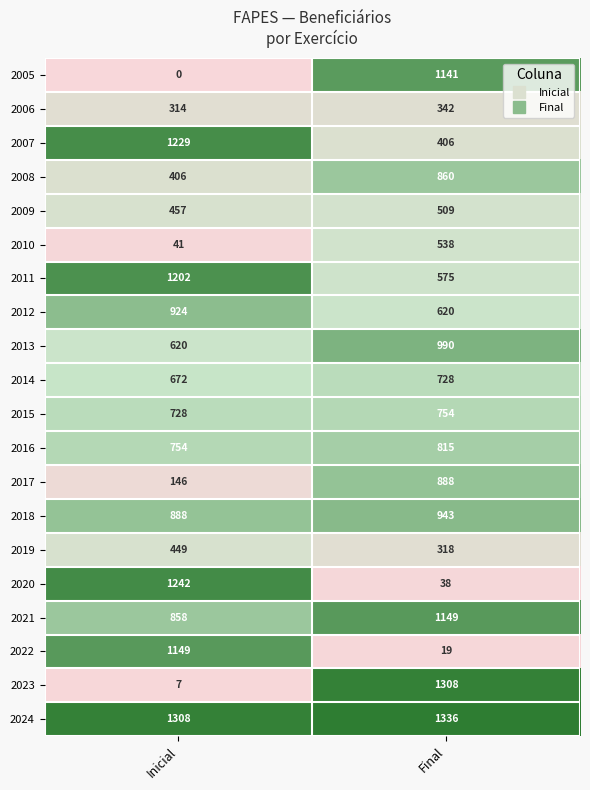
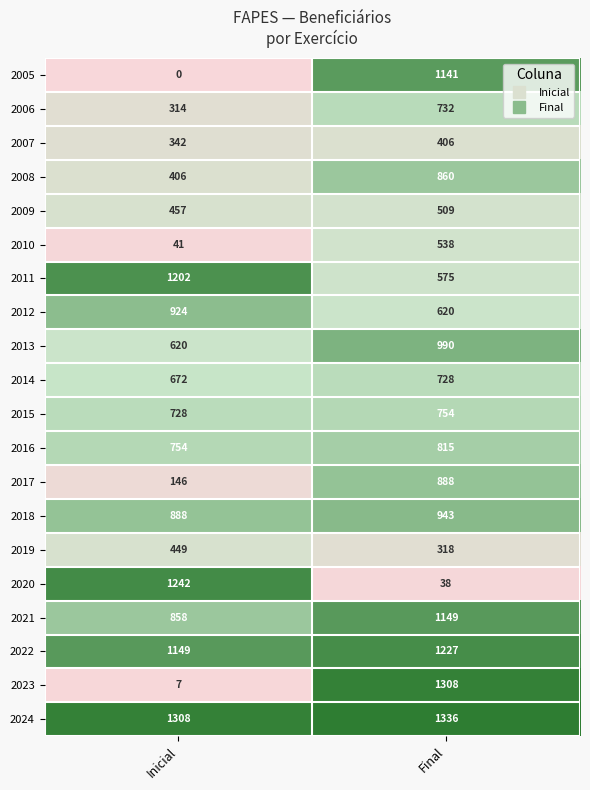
2006, Final: 342 -> 732
2007, Inicial: 1229 -> 342
2022, Final: 19 -> 1227
